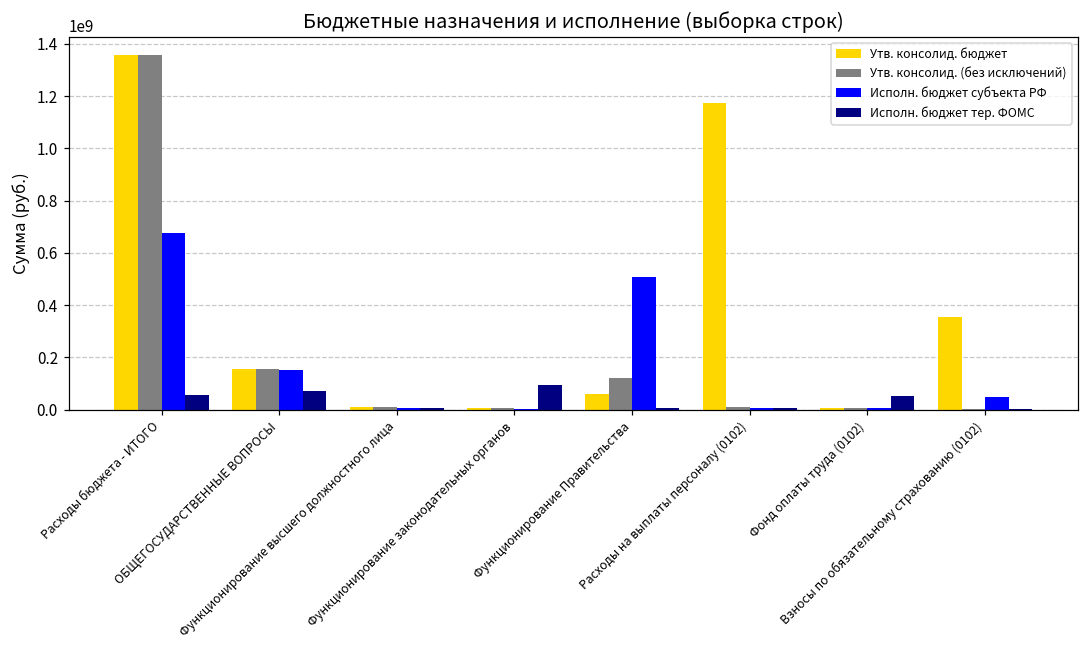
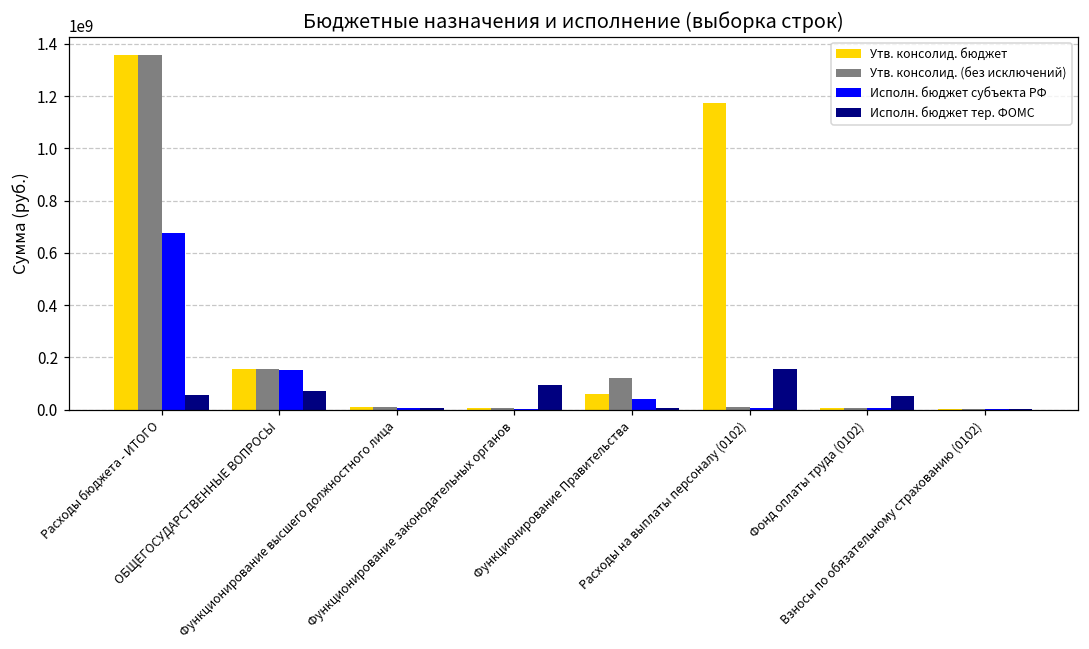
Исполн. бюджет субъекта РФ, Функционирование Правительства: 510000000 -> 40000000
Исполн. бюджет тер. ФОМС, Расходы на выплаты персоналу (0102): 10000000 -> 160000000
Утв. консолид. бюджет, Взносы по обязательному страхованию (0102): 360000000 -> 0
Исполн. бюджет субъекта РФ, Взносы по обязательному страхованию (0102): 50000000 -> 0
